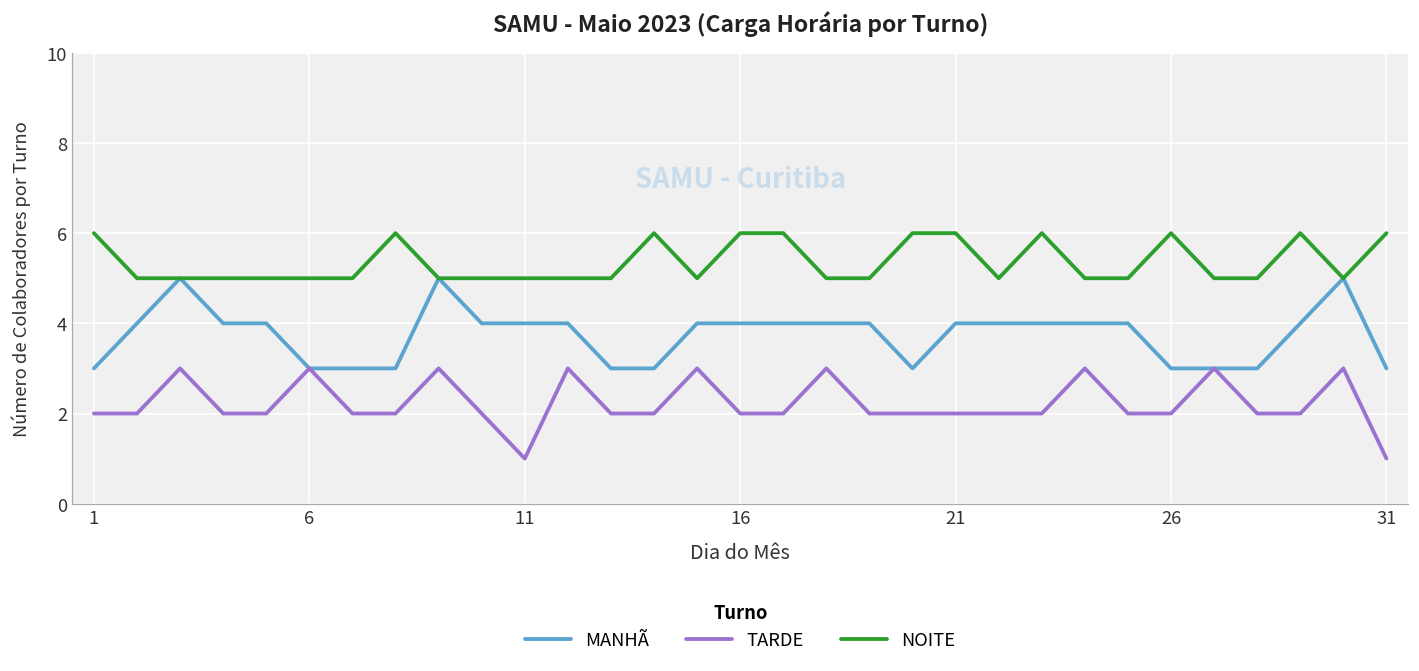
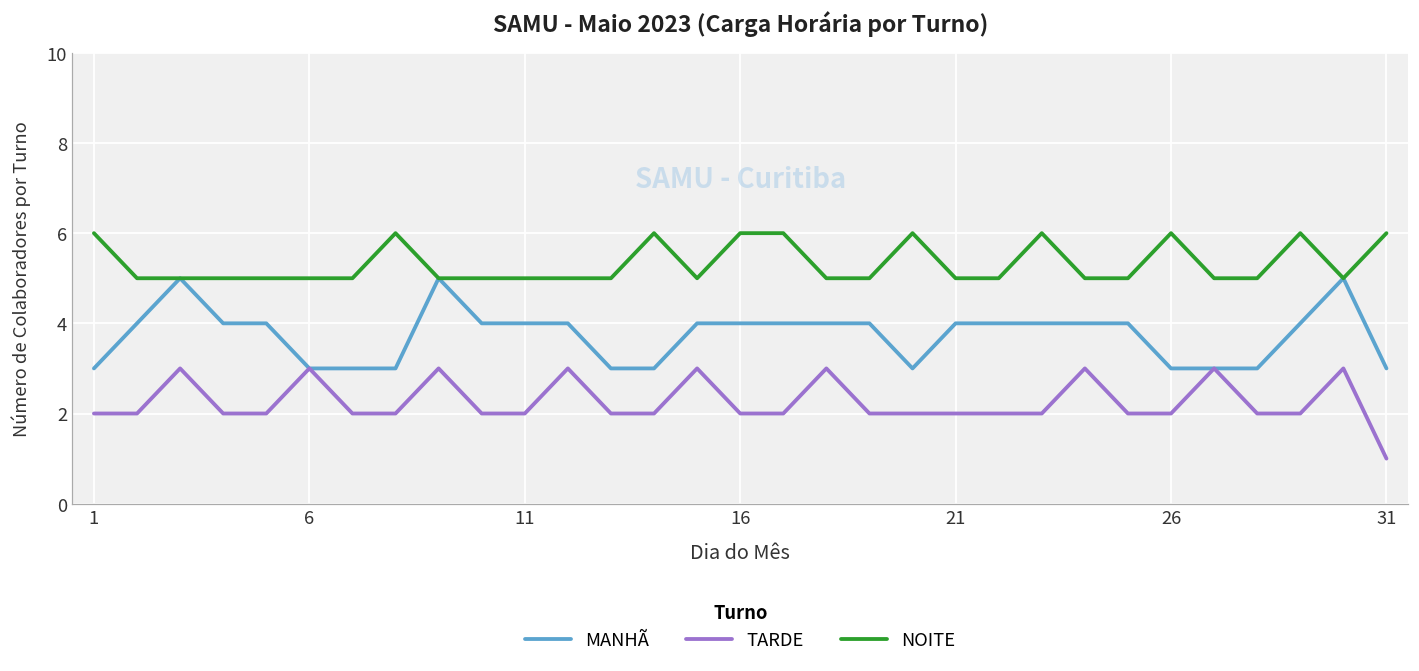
TARDE, 11: 1 -> 2
NOITE, 21: 6 -> 5
